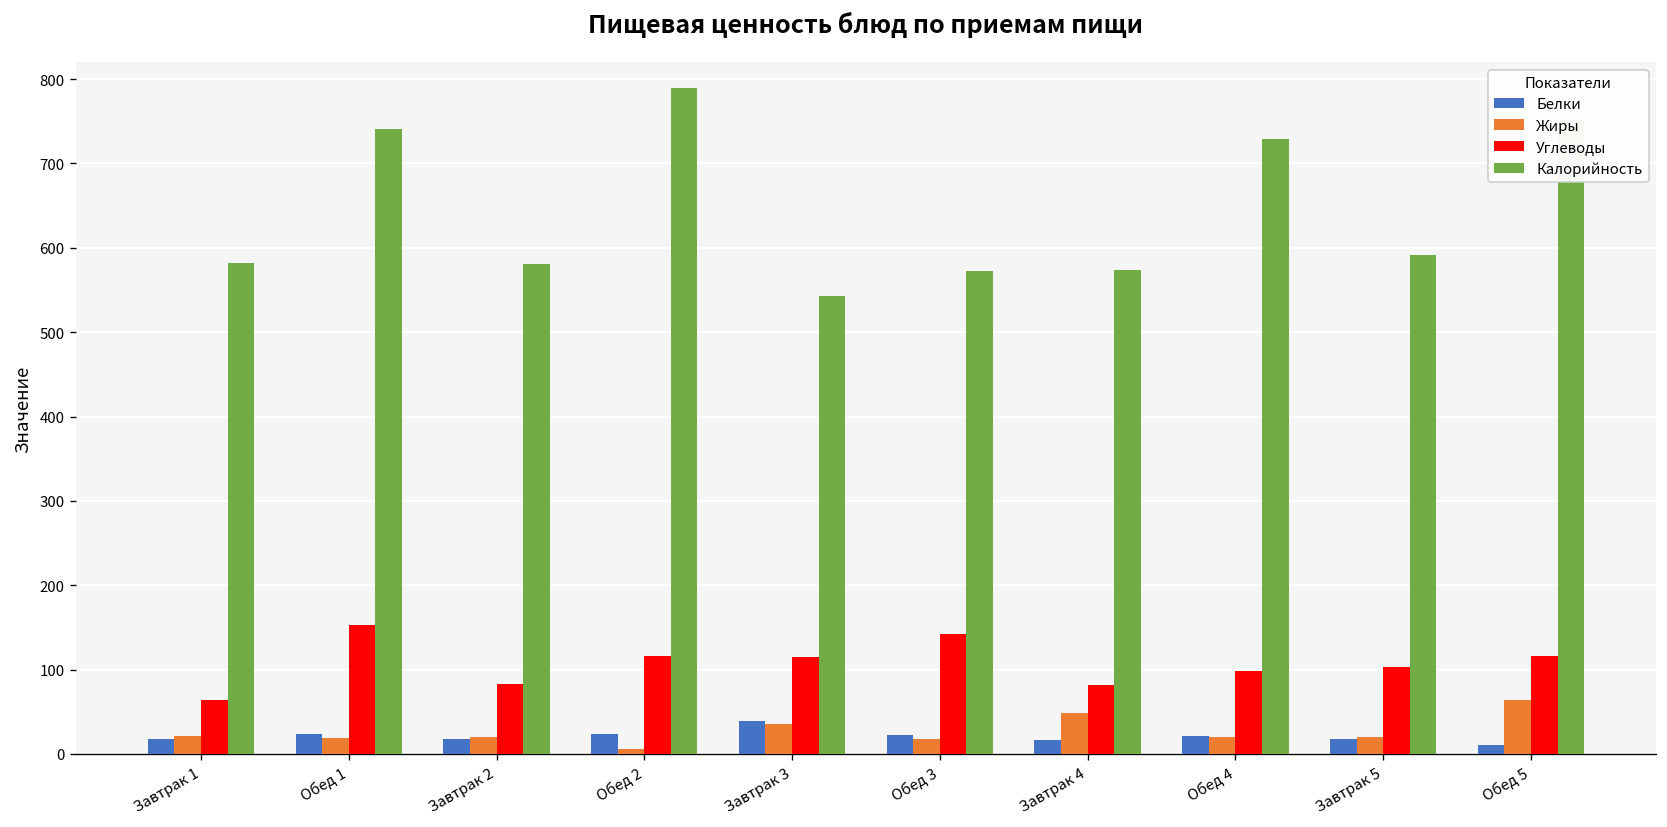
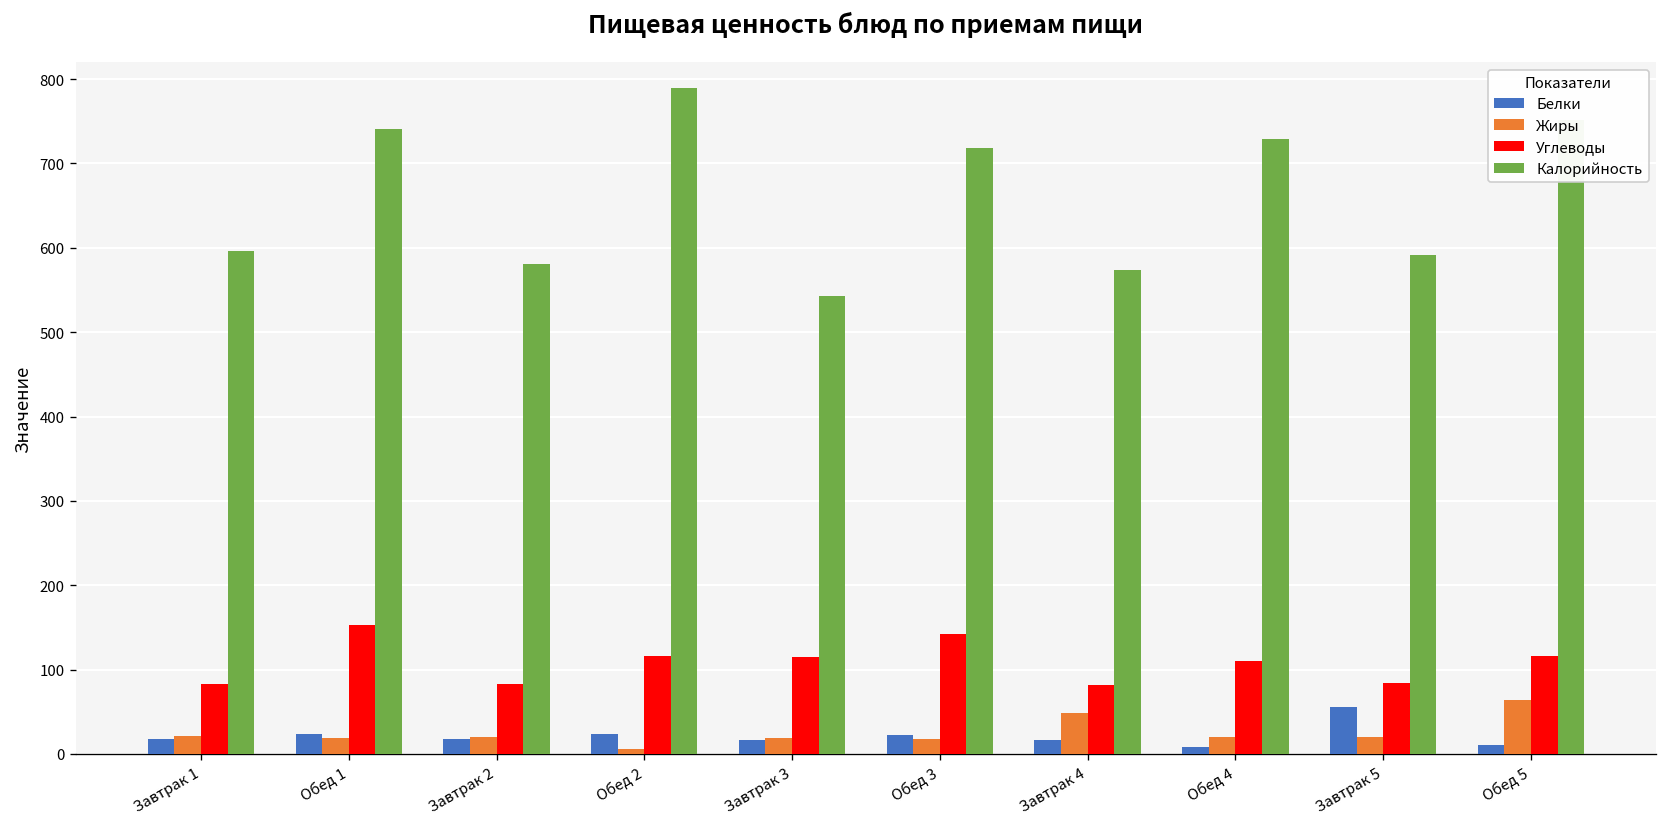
Углеводы, Завтрак 1: 60 -> 80
Калорийность, Завтрак 1: 580 -> 600
Белки, Завтрак 3: 40 -> 20
Жиры, Завтрак 3: 40 -> 20
Калорийность, Обед 3: 570 -> 720
Белки, Обед 4: 20 -> 10
Углеводы, Обед 4: 100 -> 110
Белки, Завтрак 5: 20 -> 60
Углеводы, Завтрак 5: 100 -> 80
